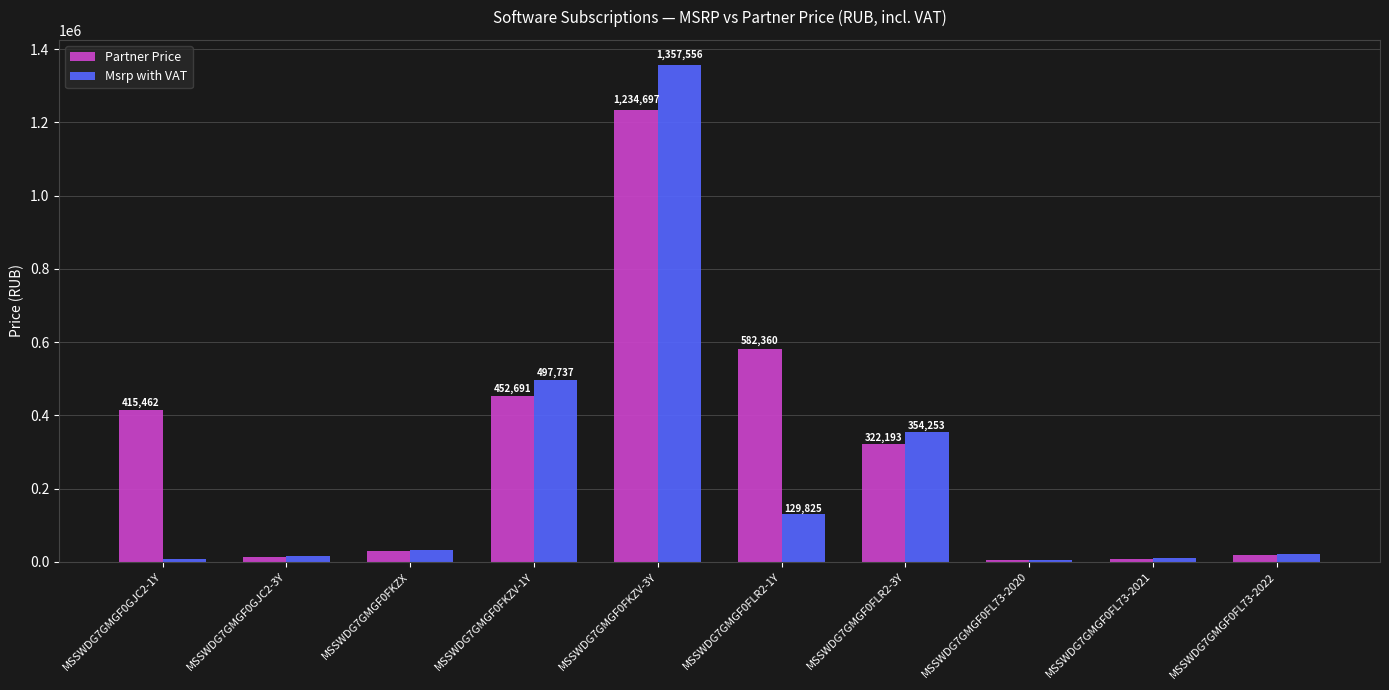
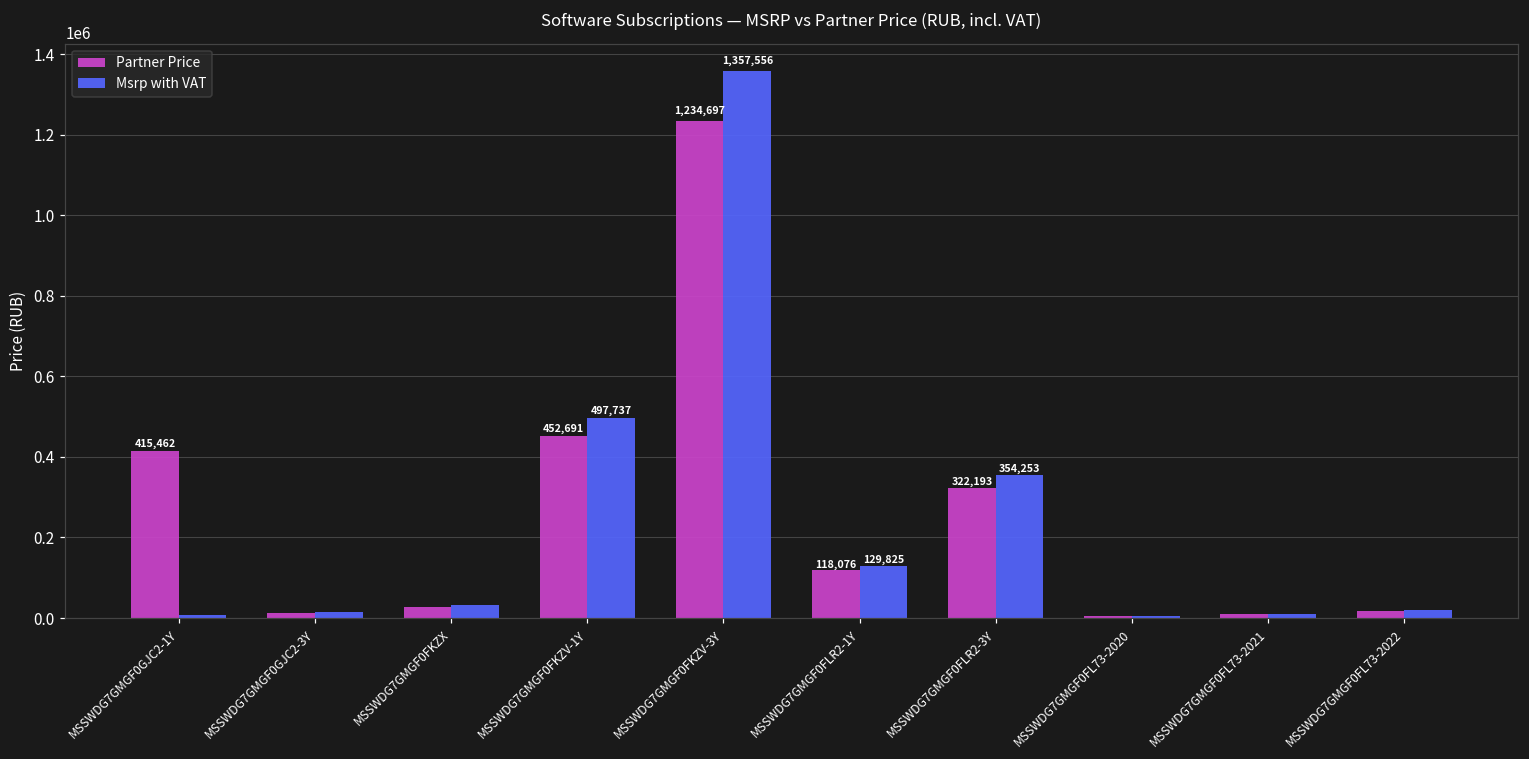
Partner Price, MSSWDG7GMGF0FLR2-1Y: 582,360 -> 118,076
